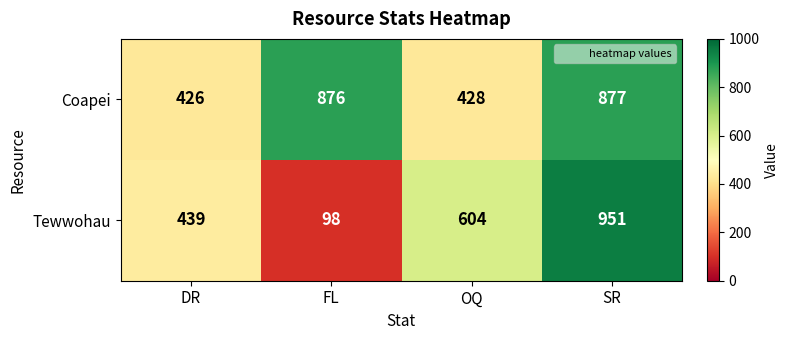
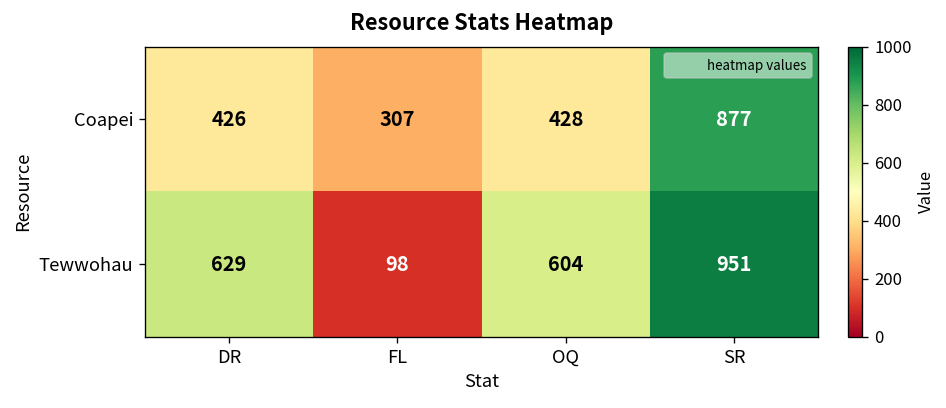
Coapei, FL: 876 -> 307
Tewwohau, DR: 439 -> 629
